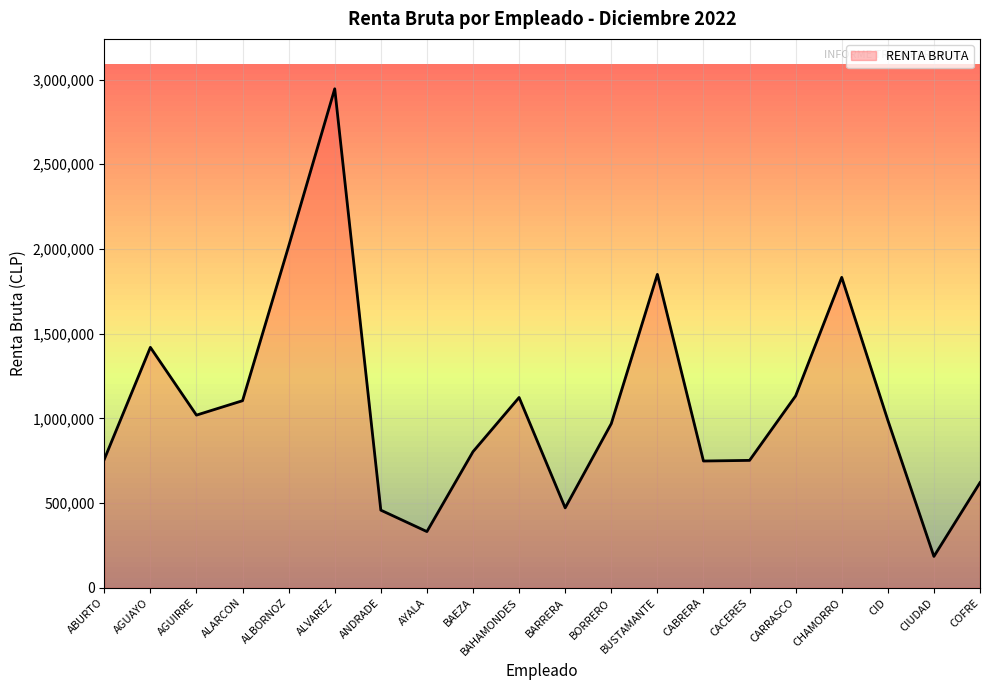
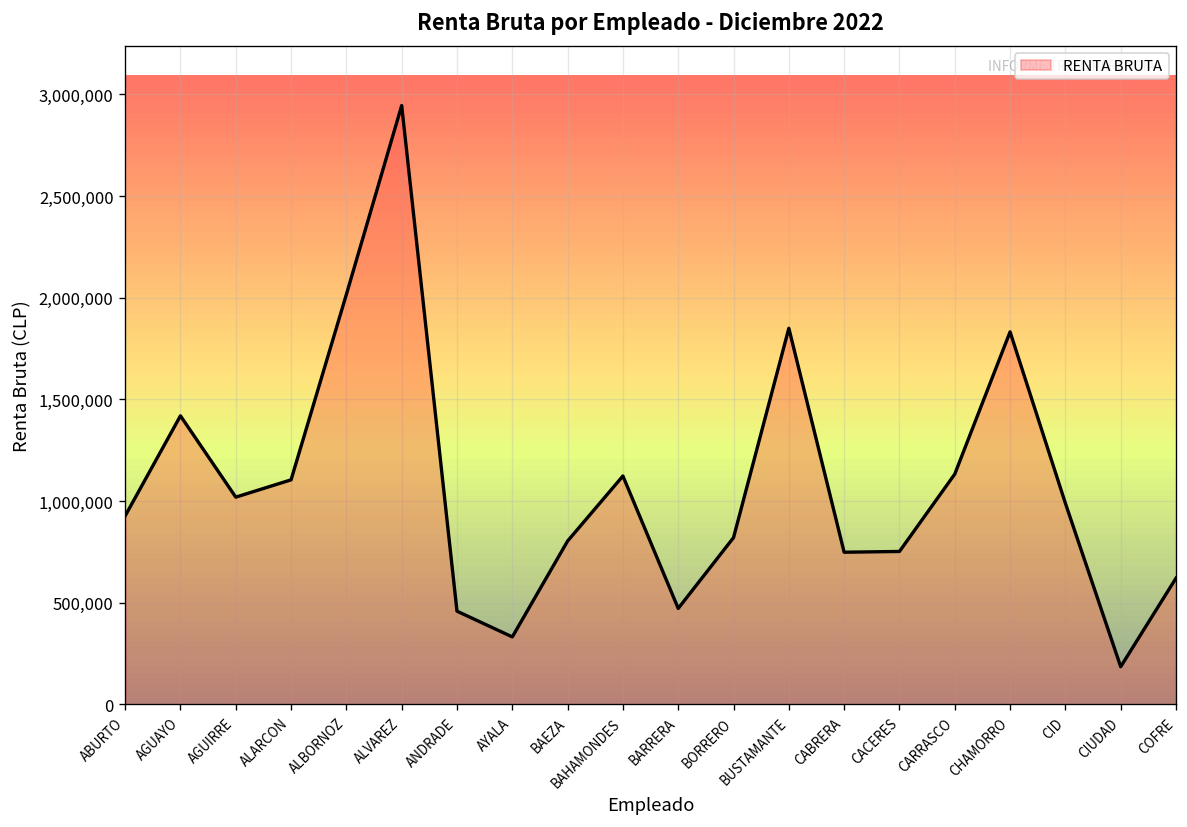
ABURTO: 760,000 -> 930,000
BORRERO: 970,000 -> 820,000
